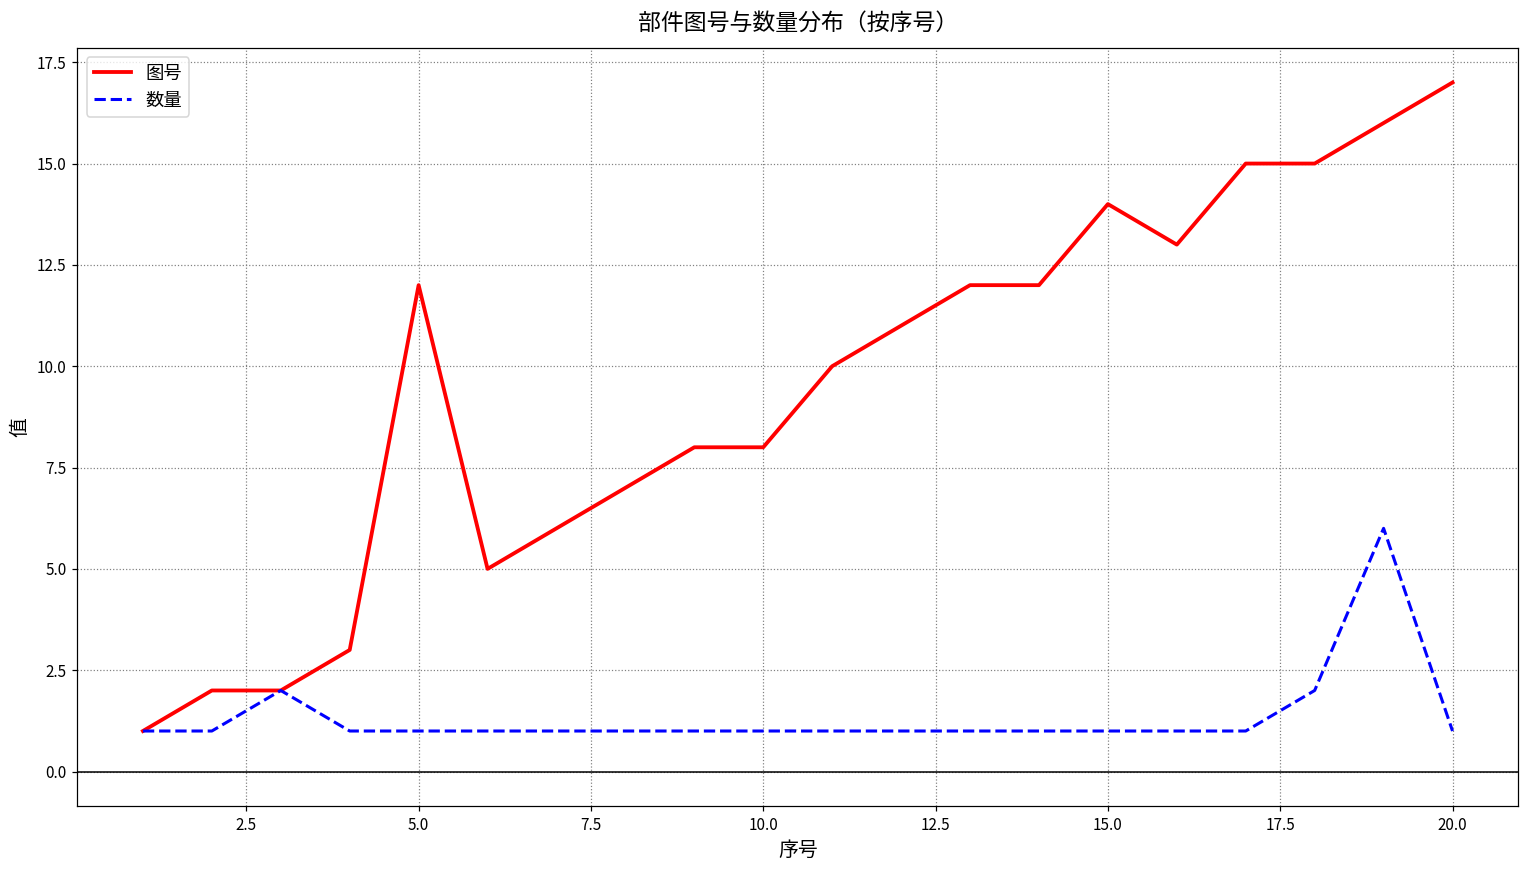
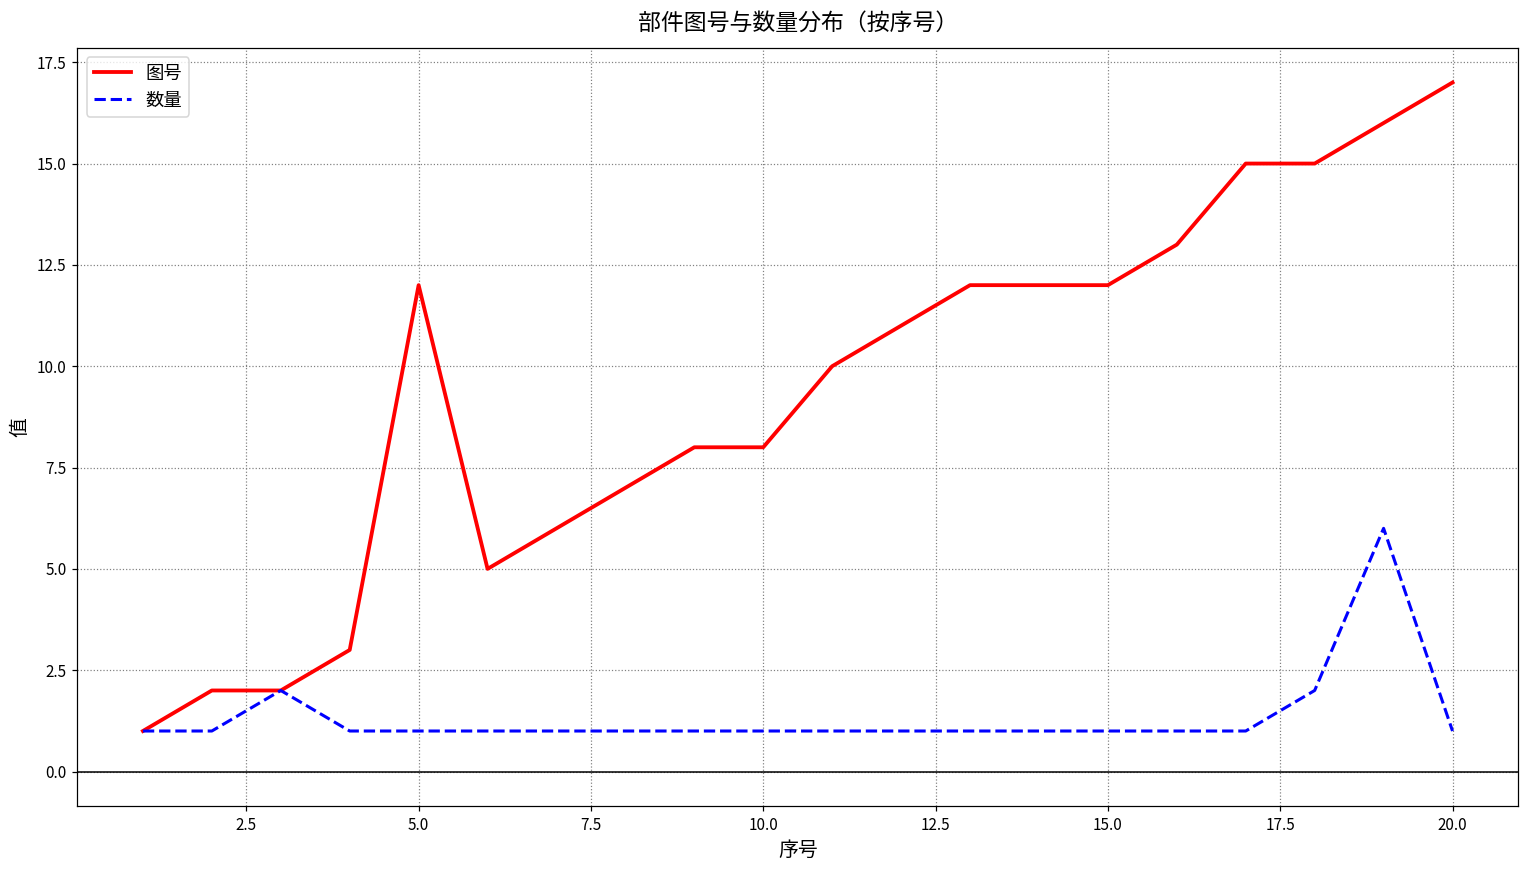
图号, 15.0: 14 -> 12
